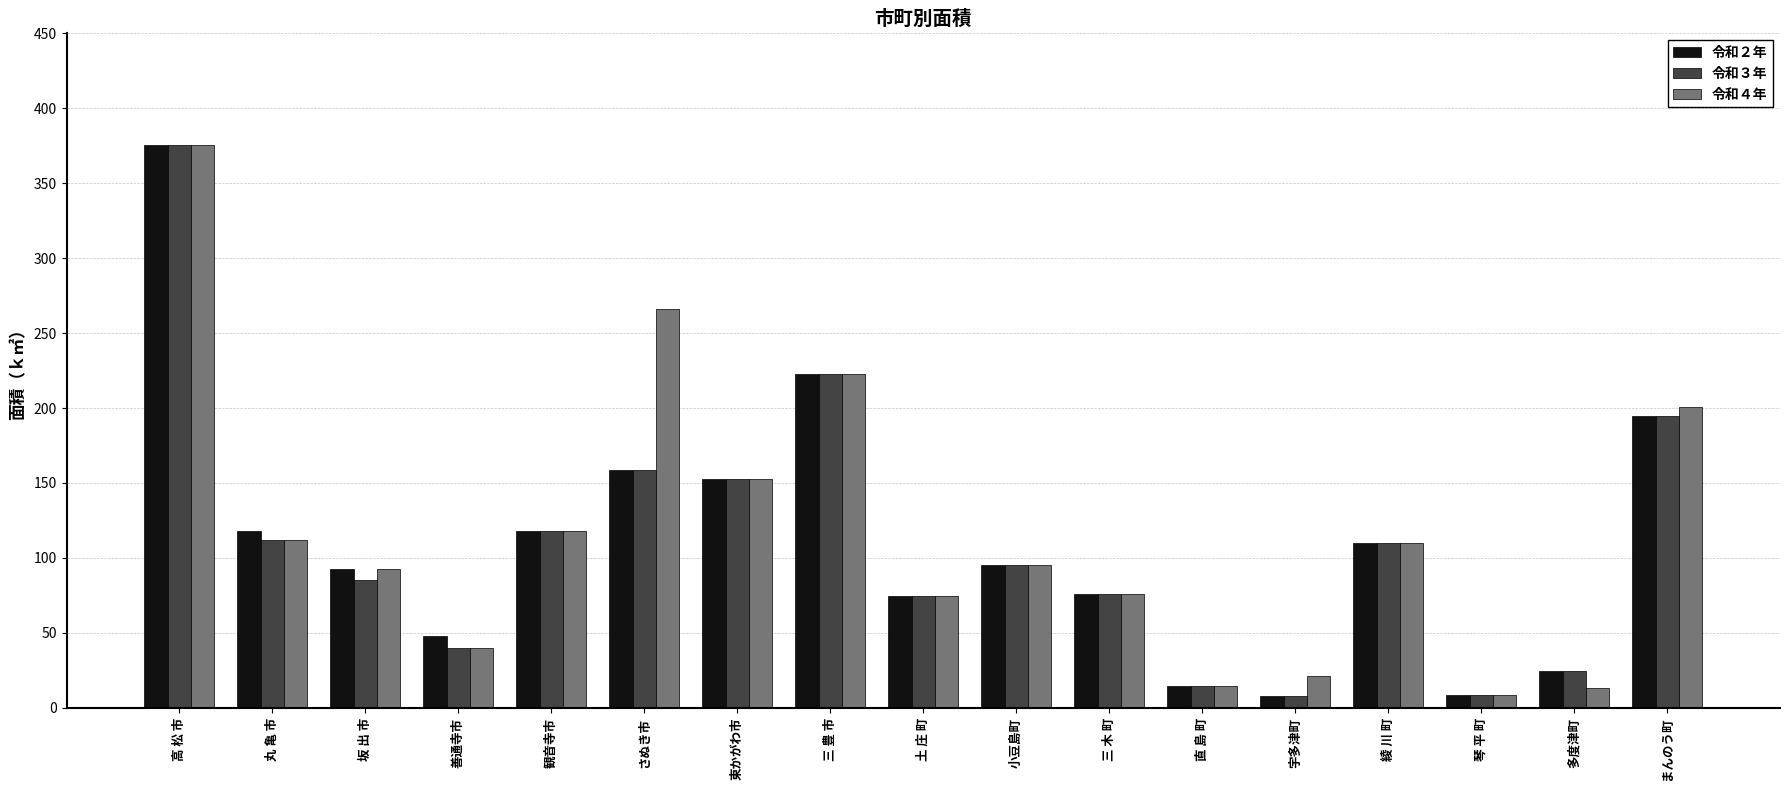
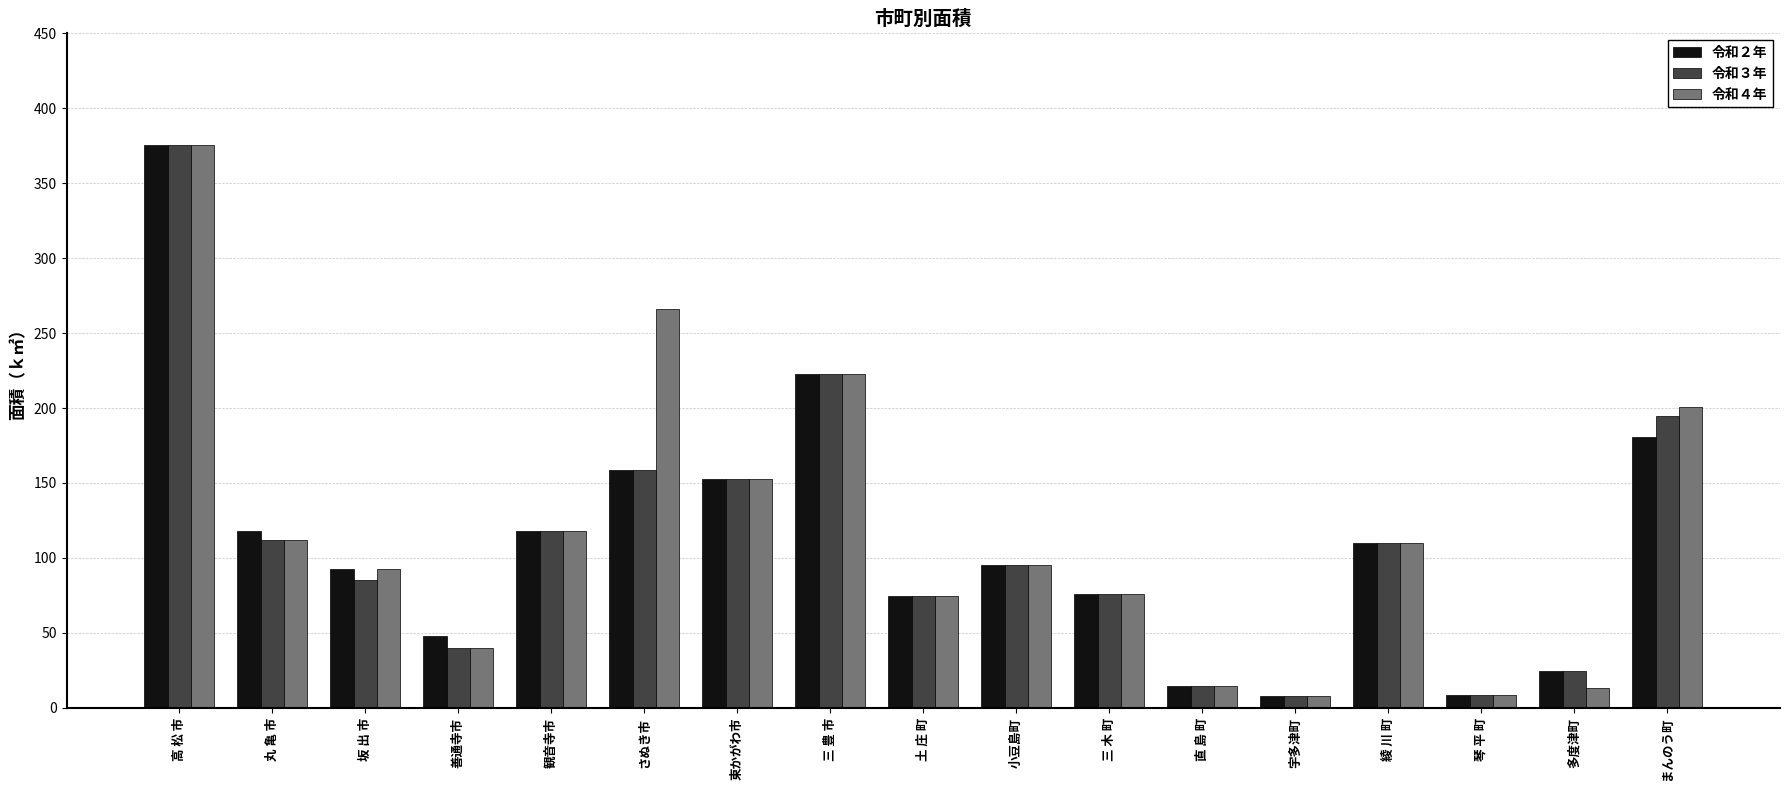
令和４年, 宇多津町: 22 -> 8
令和２年, まんのう町: 194 -> 180
